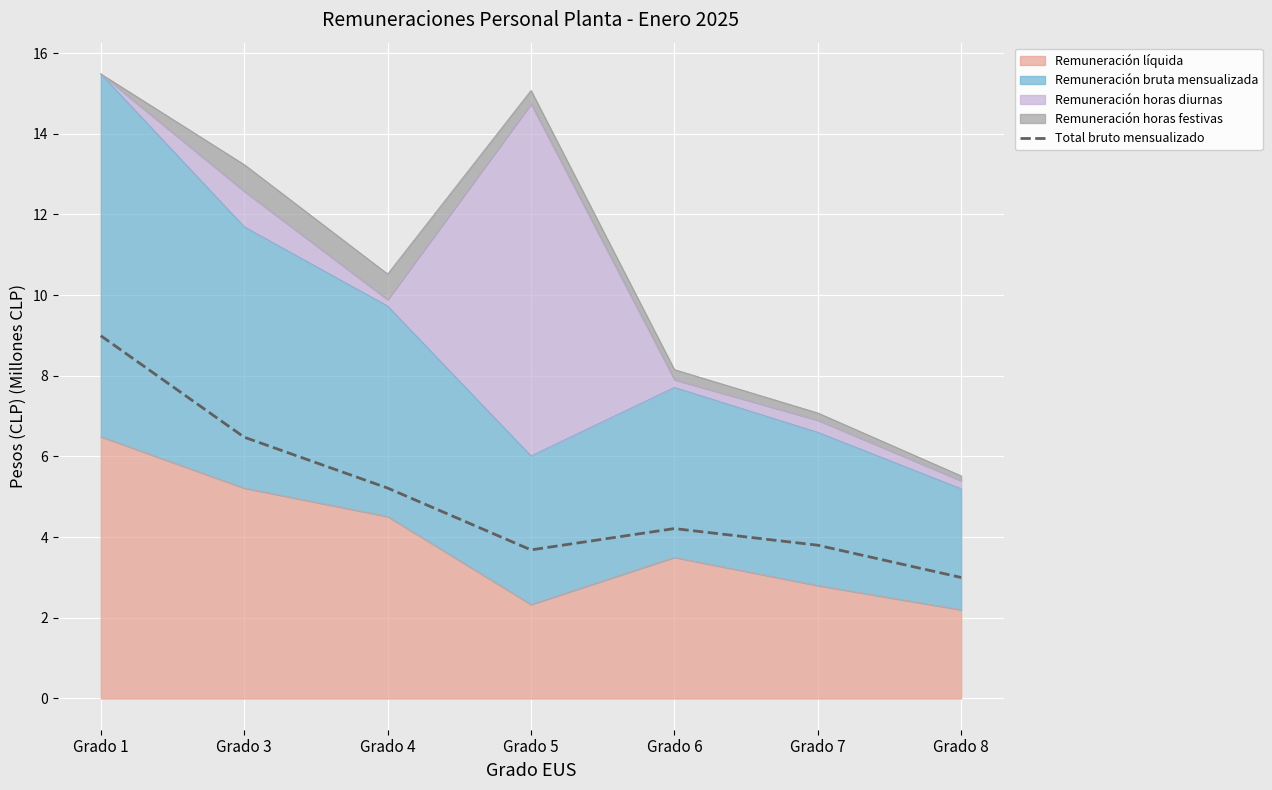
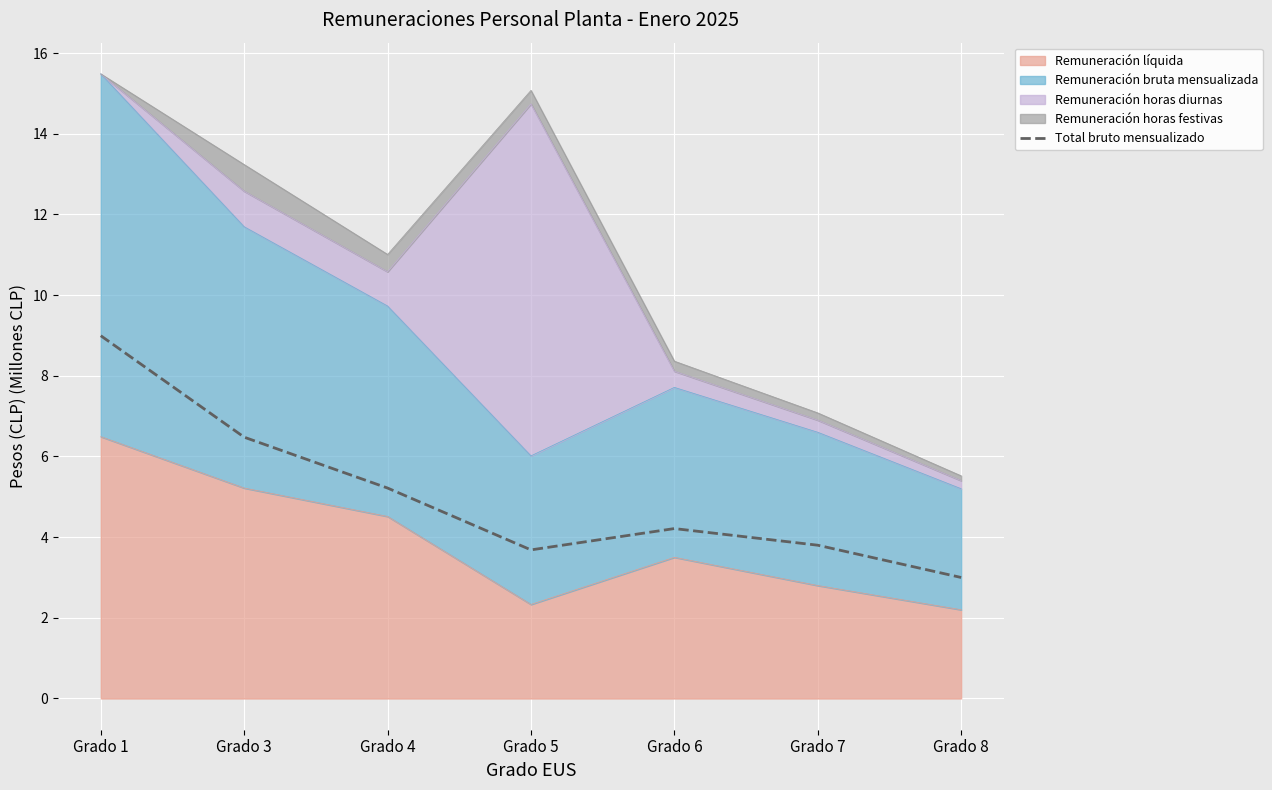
Remuneración horas diurnas, Grado 4: 0.2 -> 0.8
Remuneración horas festivas, Grado 4: 0.6 -> 0.4
Remuneración horas diurnas, Grado 6: 0.2 -> 0.4
